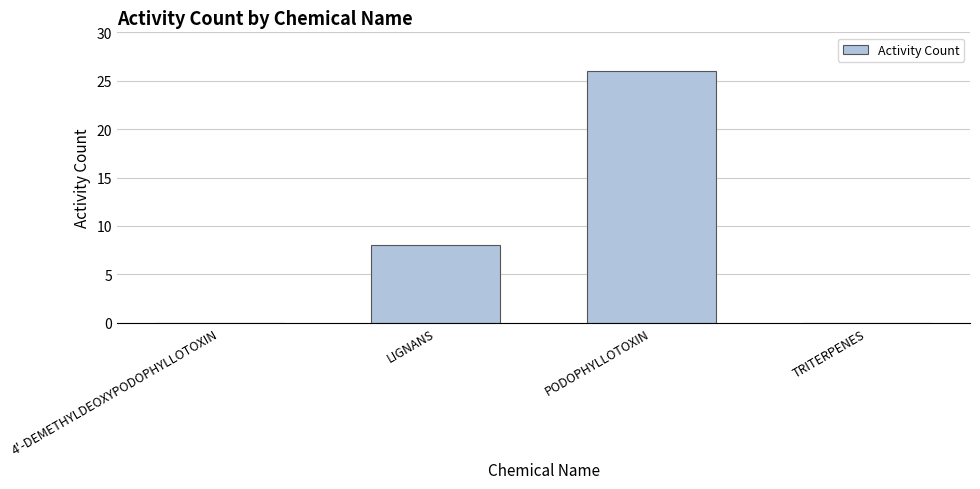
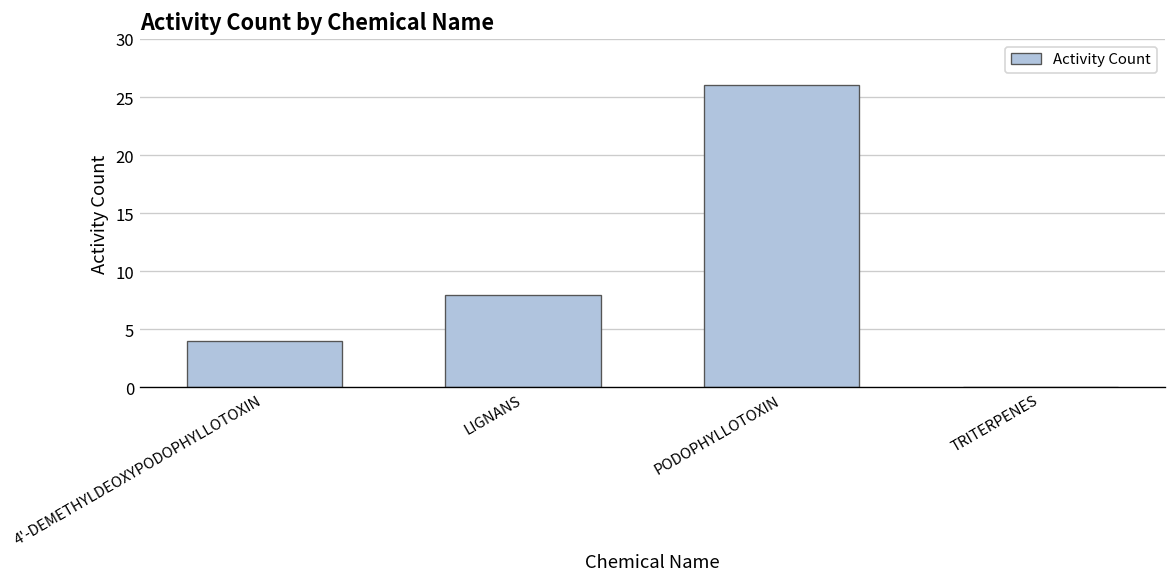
4'-DEMETHYLDEOXYPODOPHYLLOTOXIN: 0 -> 4
